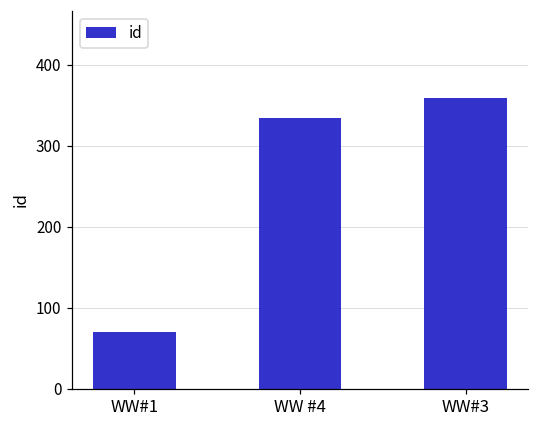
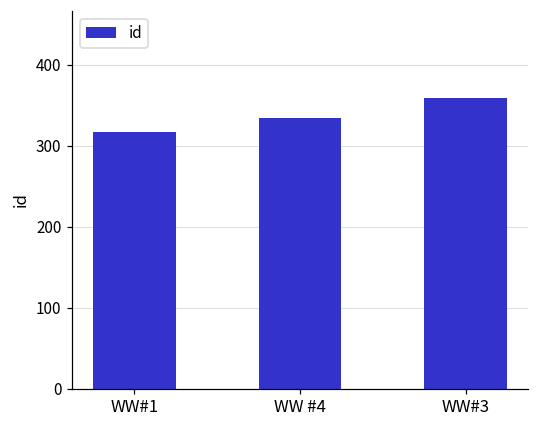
WW#1: 70 -> 320
